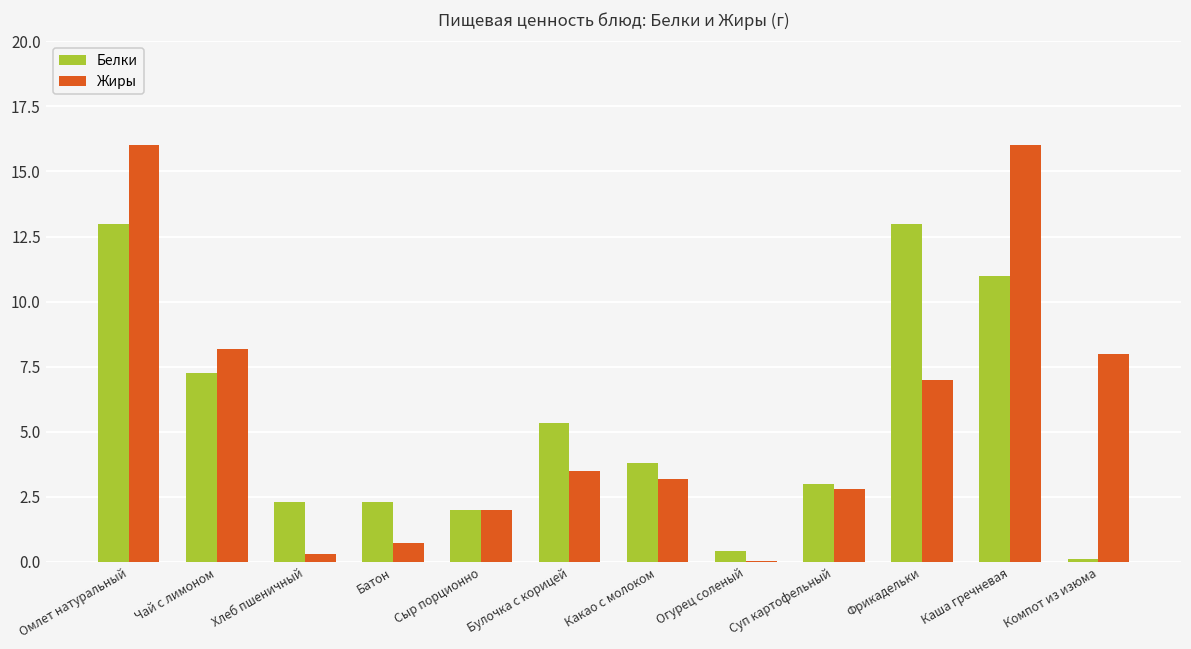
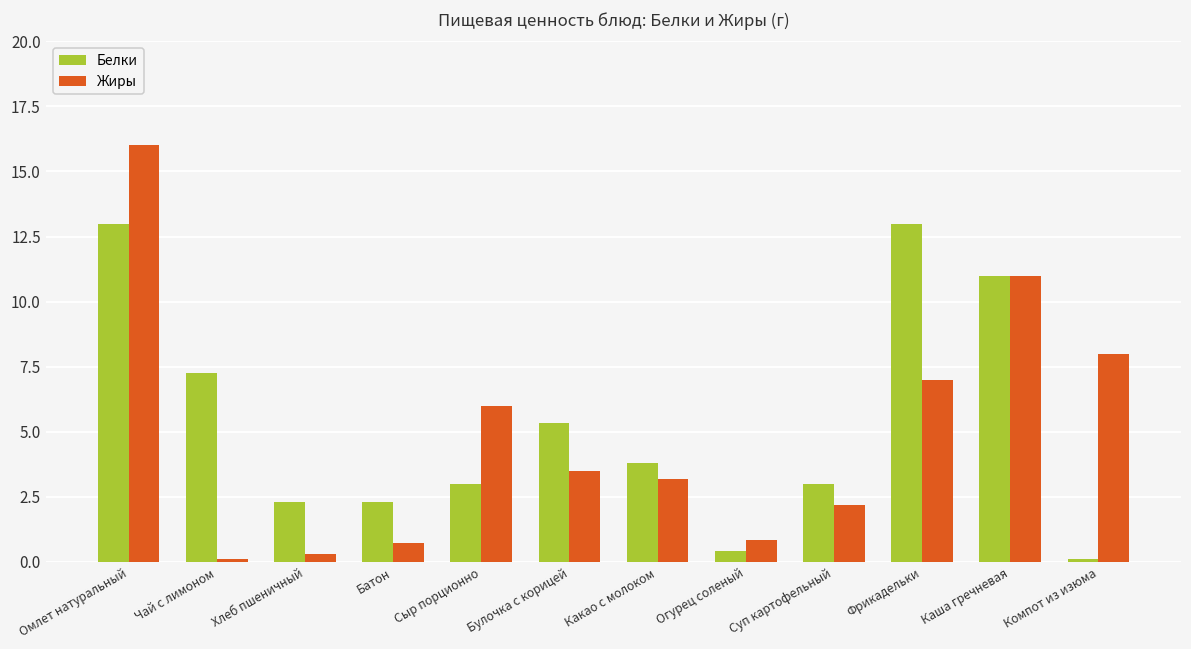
Жиры, Чай с лимоном: 8.2 -> 0.1
Белки, Сыр порционно: 2 -> 3
Жиры, Сыр порционно: 2 -> 6
Жиры, Огурец соленый: 0.1 -> 0.8
Жиры, Суп картофельный: 2.8 -> 2.2
Жиры, Каша гречневая: 16 -> 11
